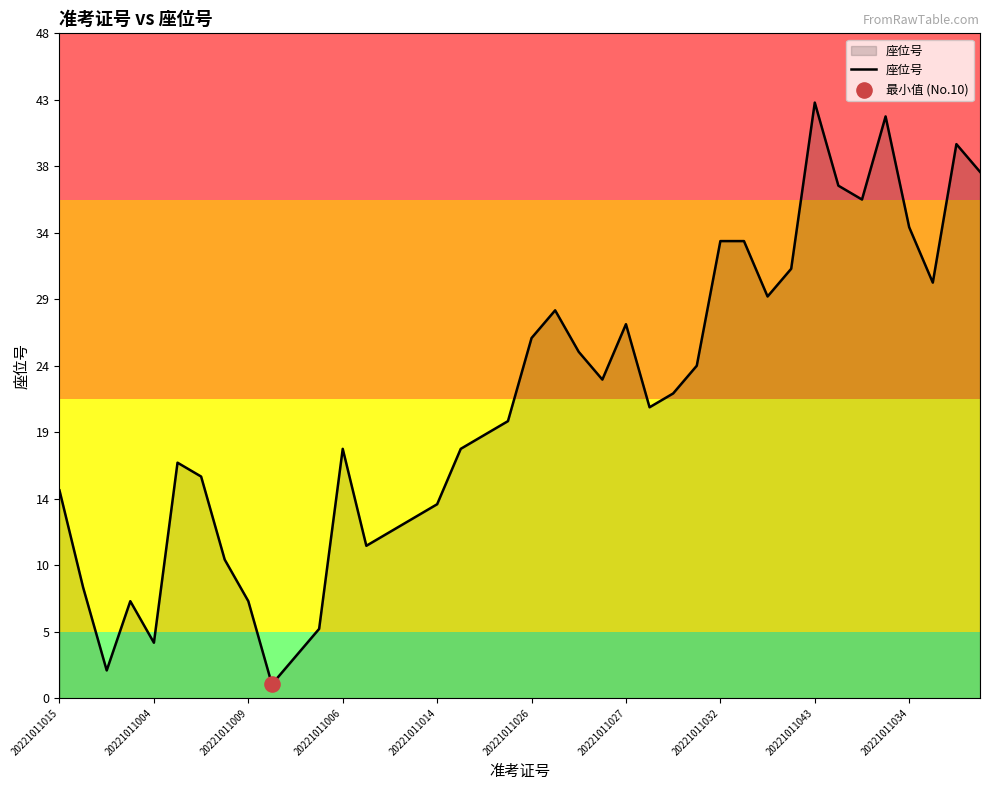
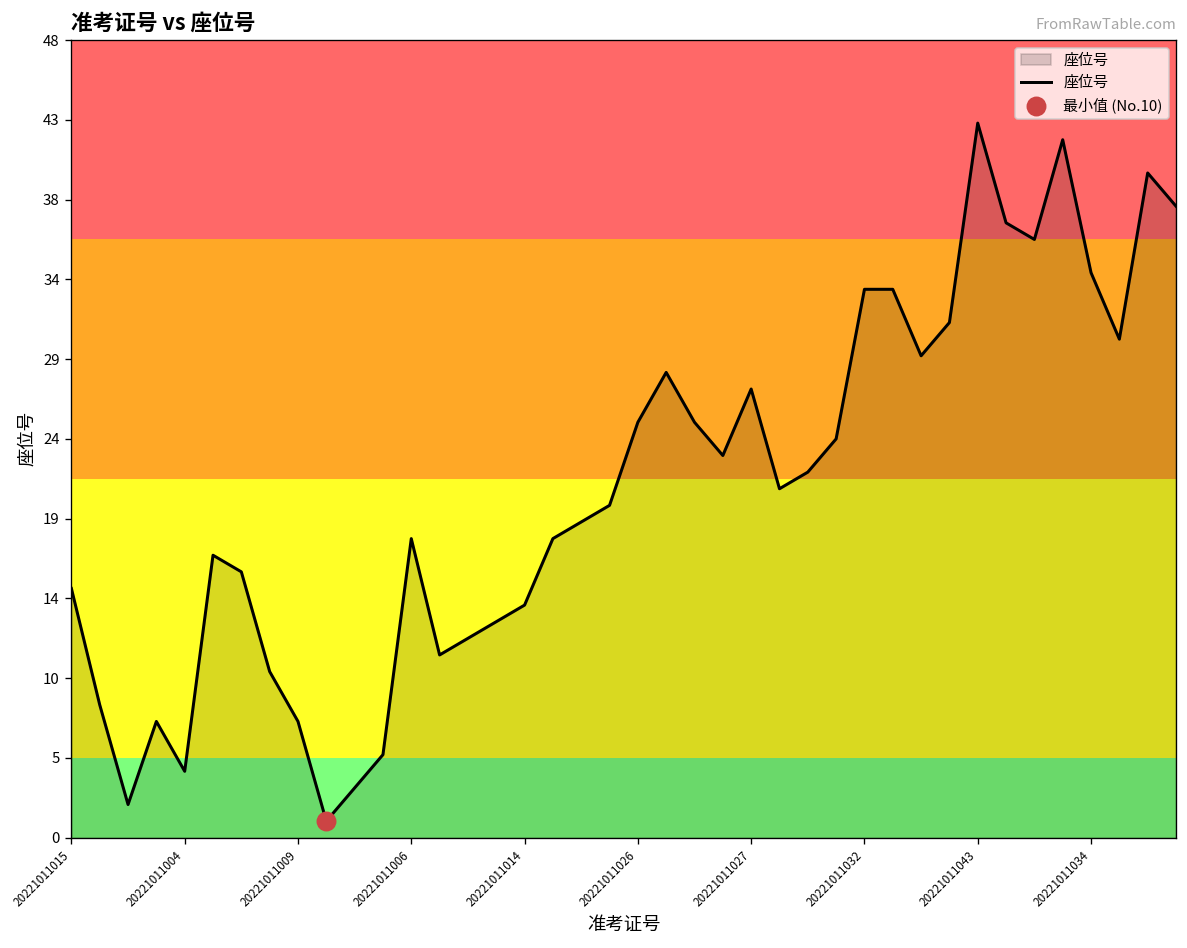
座位号, 20221011026: 26 -> 25
